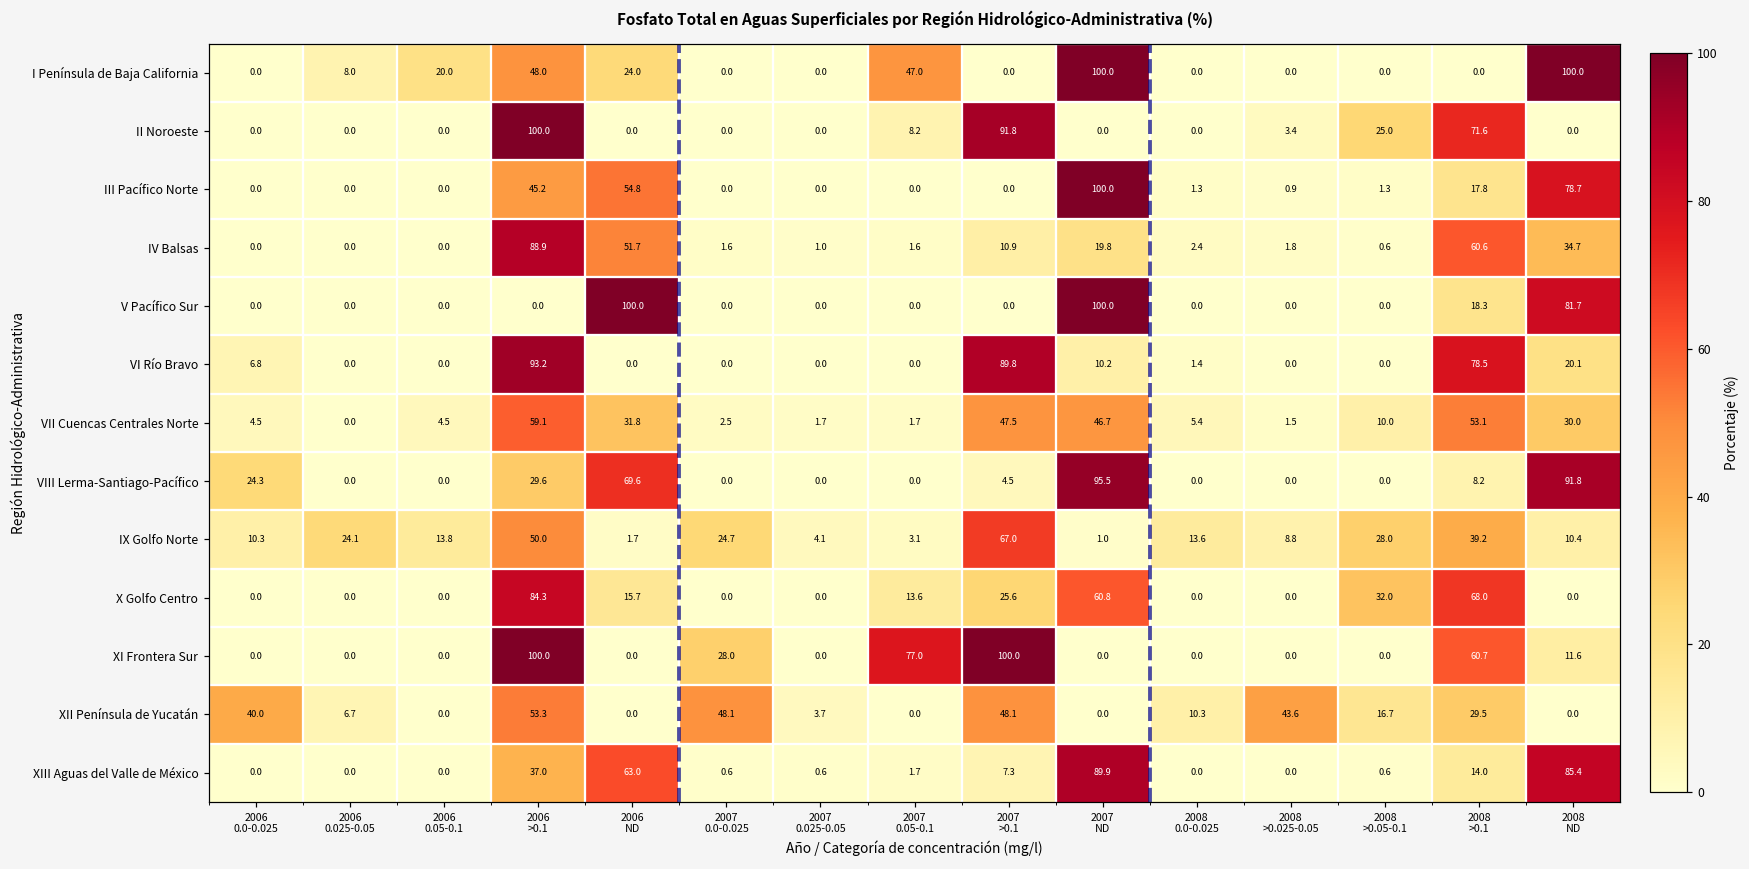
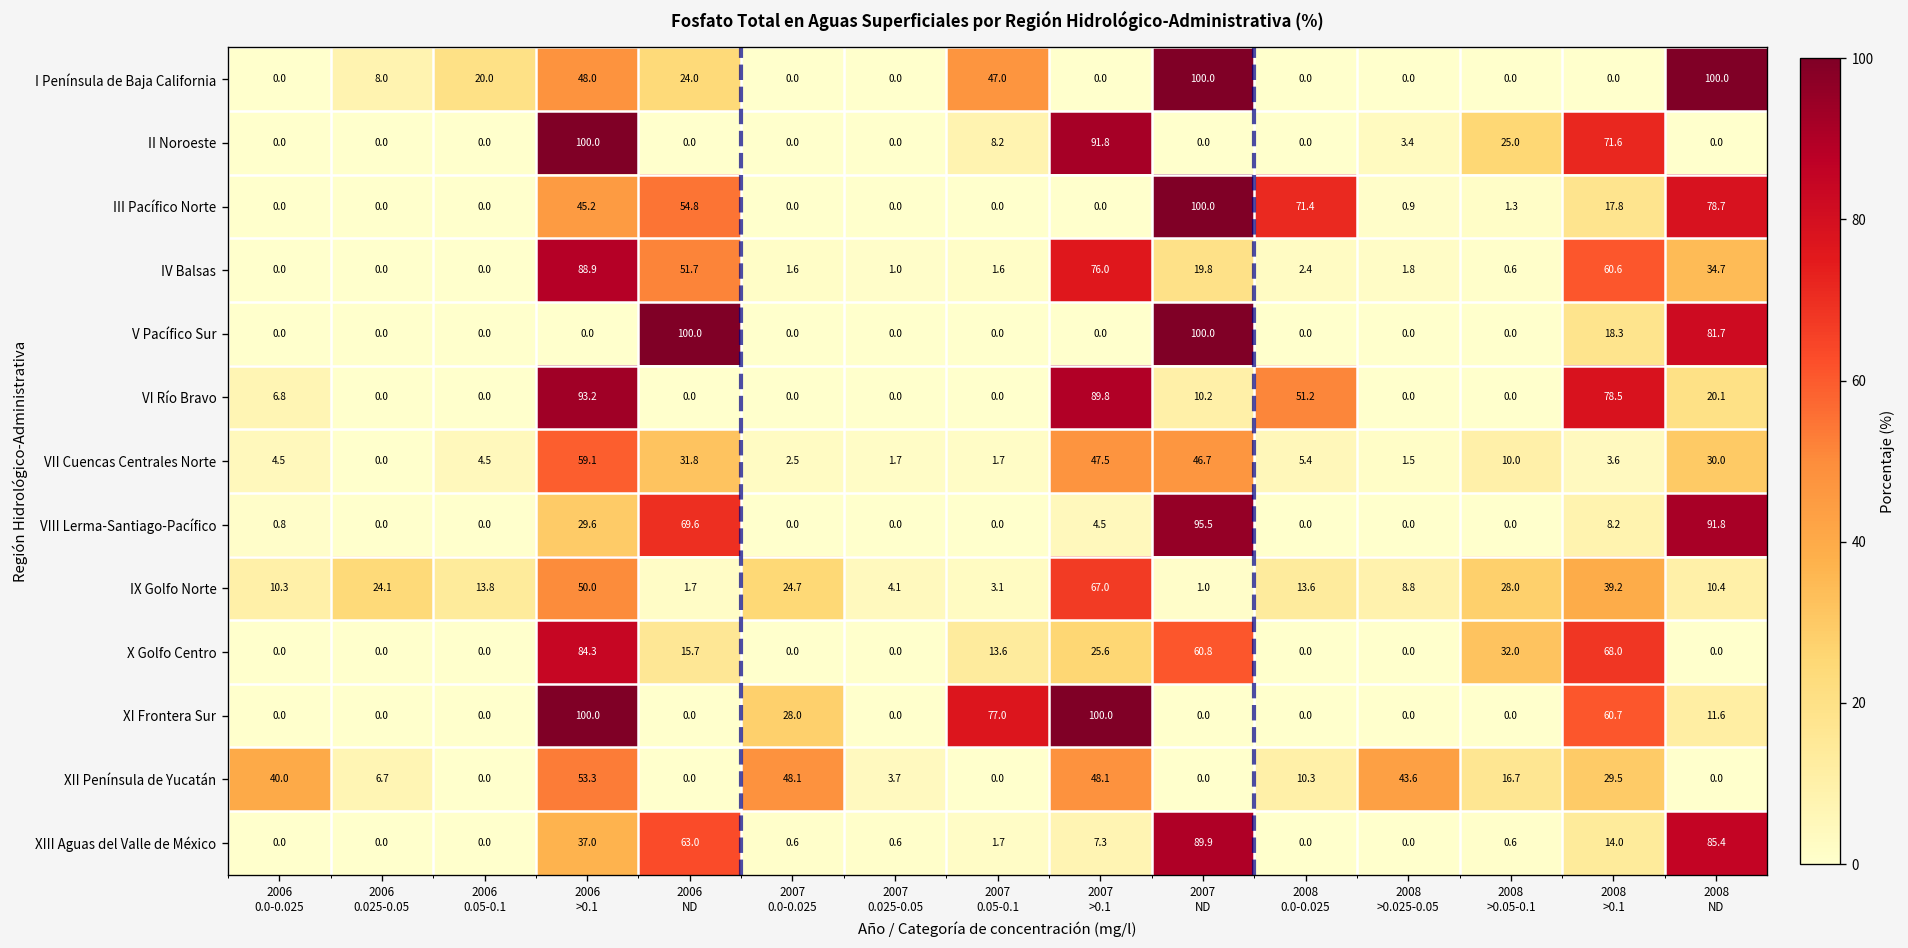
III Pacífico Norte, 2008 0.0-0.025: 1.3 -> 71.4
IV Balsas, 2007 >0.1: 10.9 -> 76.0
VI Río Bravo, 2008 0.0-0.025: 1.4 -> 51.2
VII Cuencas Centrales Norte, 2008 >0.1: 53.1 -> 3.6
VIII Lerma-Santiago-Pacífico, 2006 0.0-0.025: 24.3 -> 0.8
